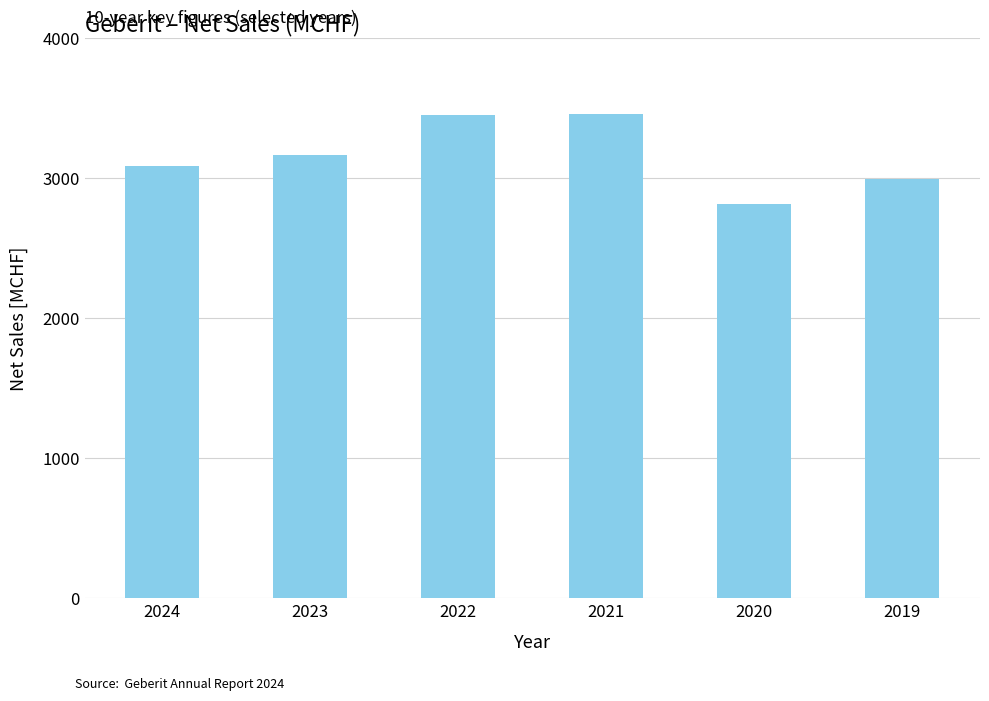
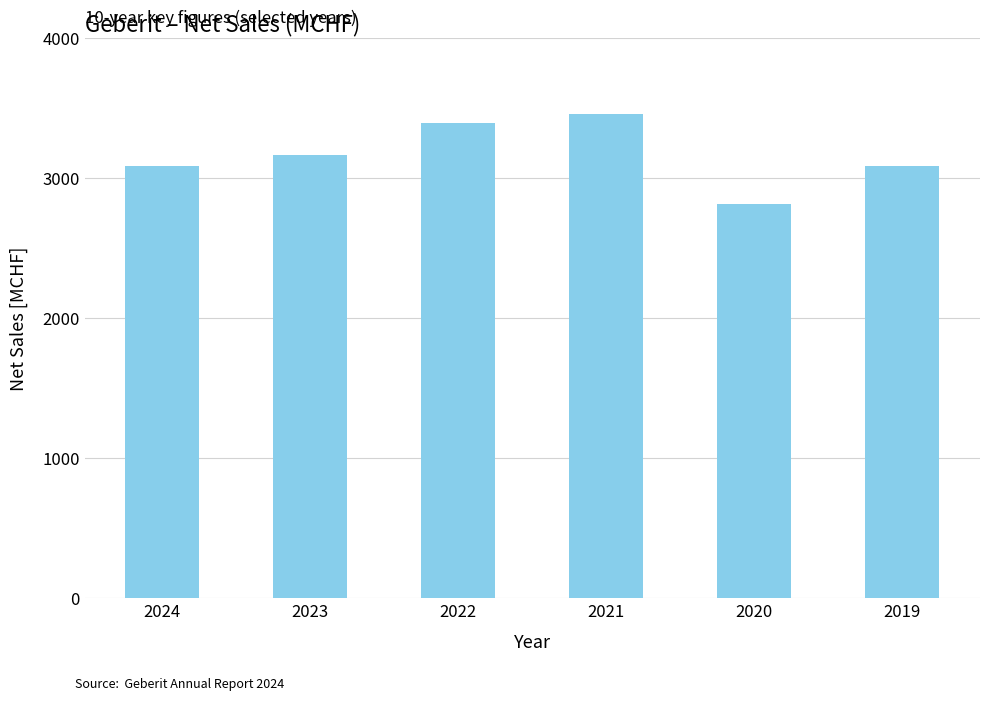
2022: 3450 -> 3390
2019: 3000 -> 3080
